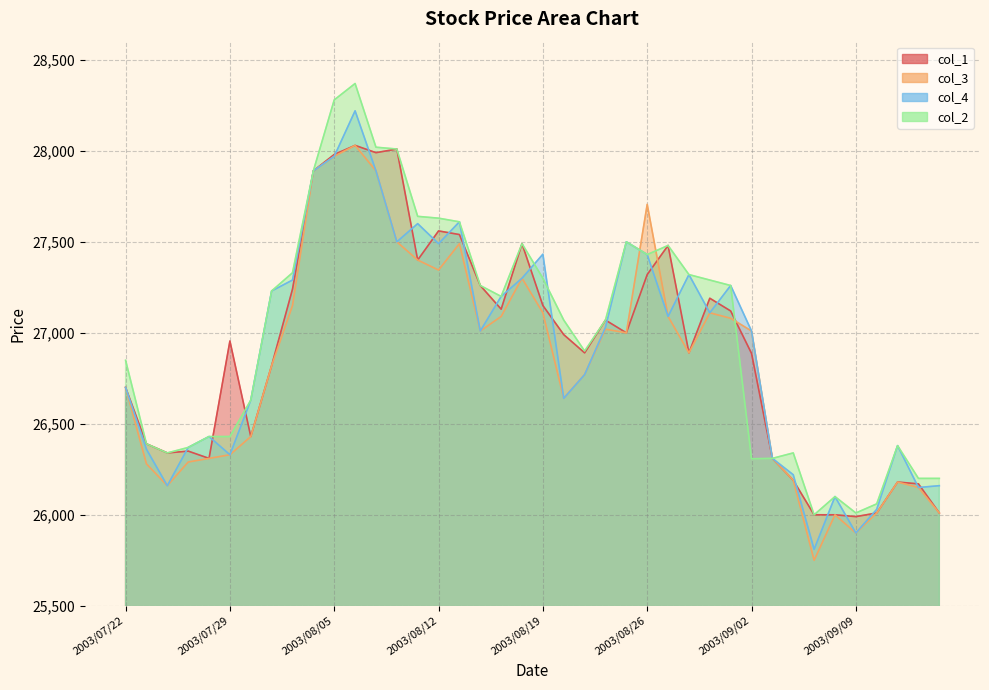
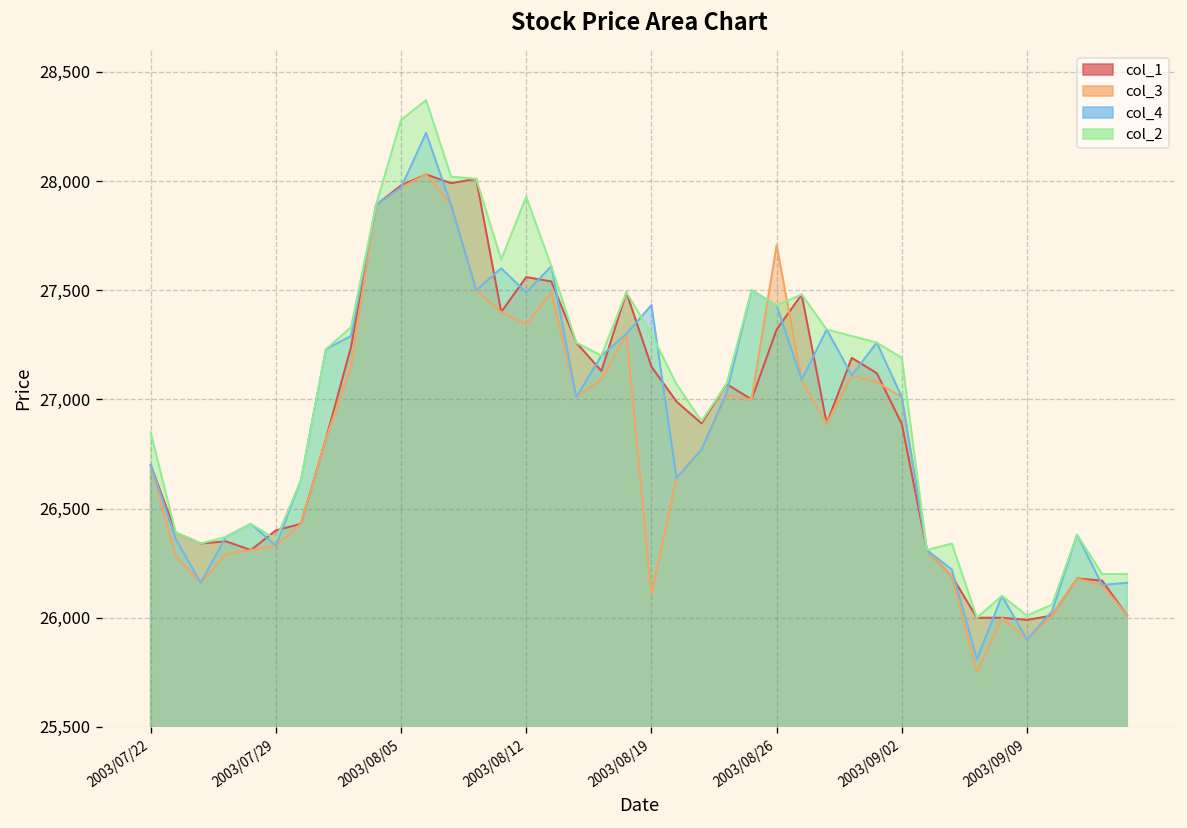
col_1, 2003/07/29: 26,960 -> 26,400
col_2, 2003/07/29: 26,430 -> 26,360
col_2, 2003/08/12: 27,630 -> 27,930
col_3, 2003/08/19: 27,110 -> 26,110
col_2, 2003/09/02: 26,310 -> 27,190
